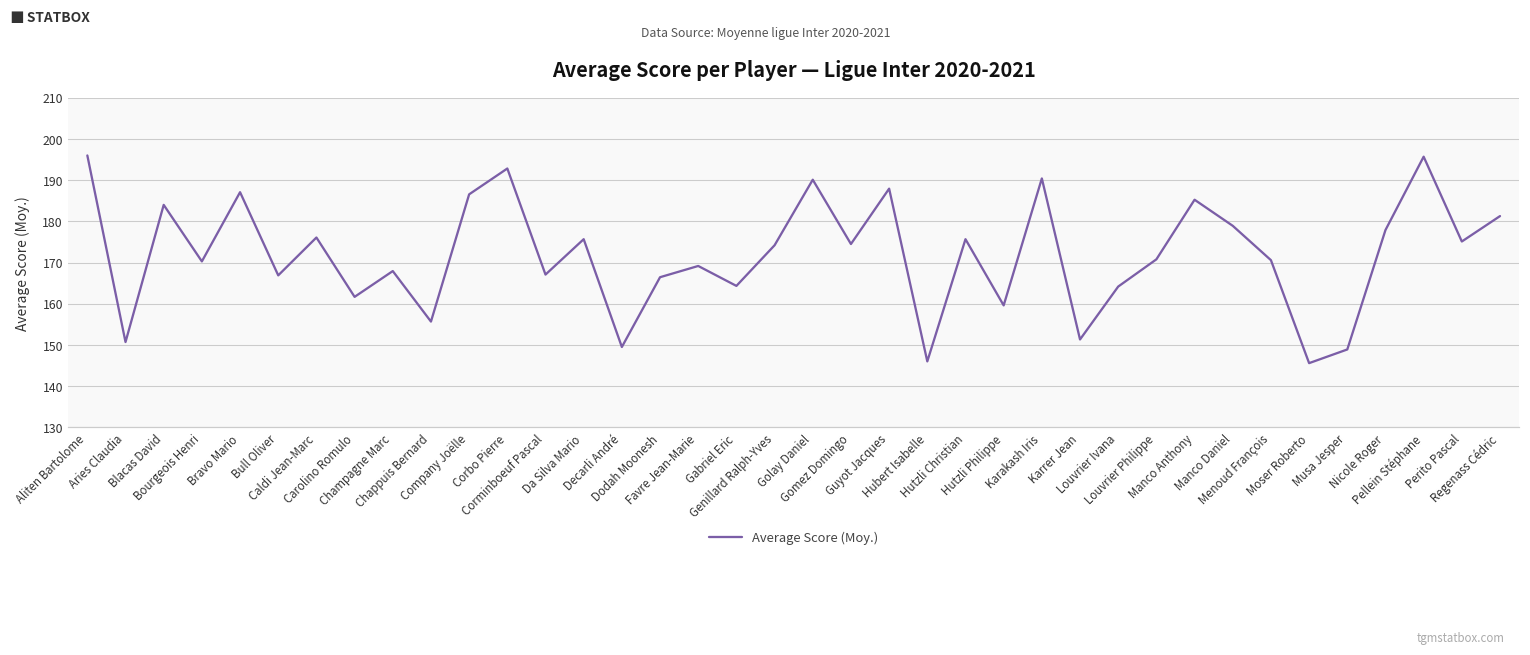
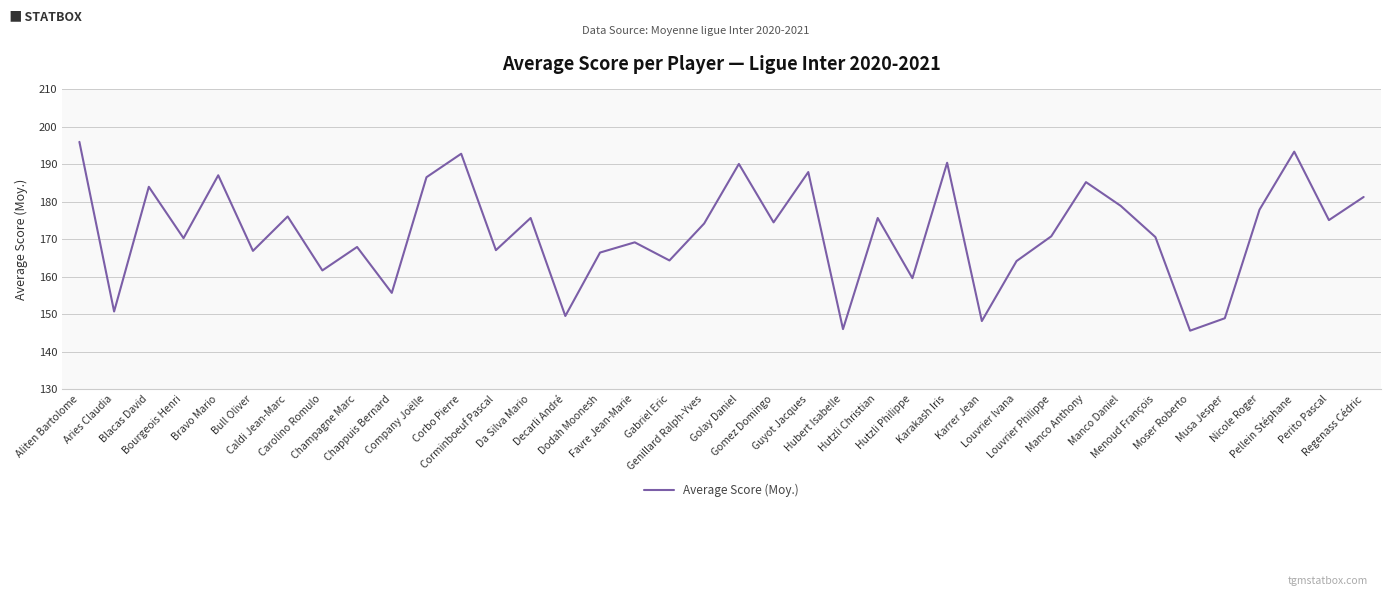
Karrer Jean: 151 -> 148
Pellein Stéphane: 196 -> 193
